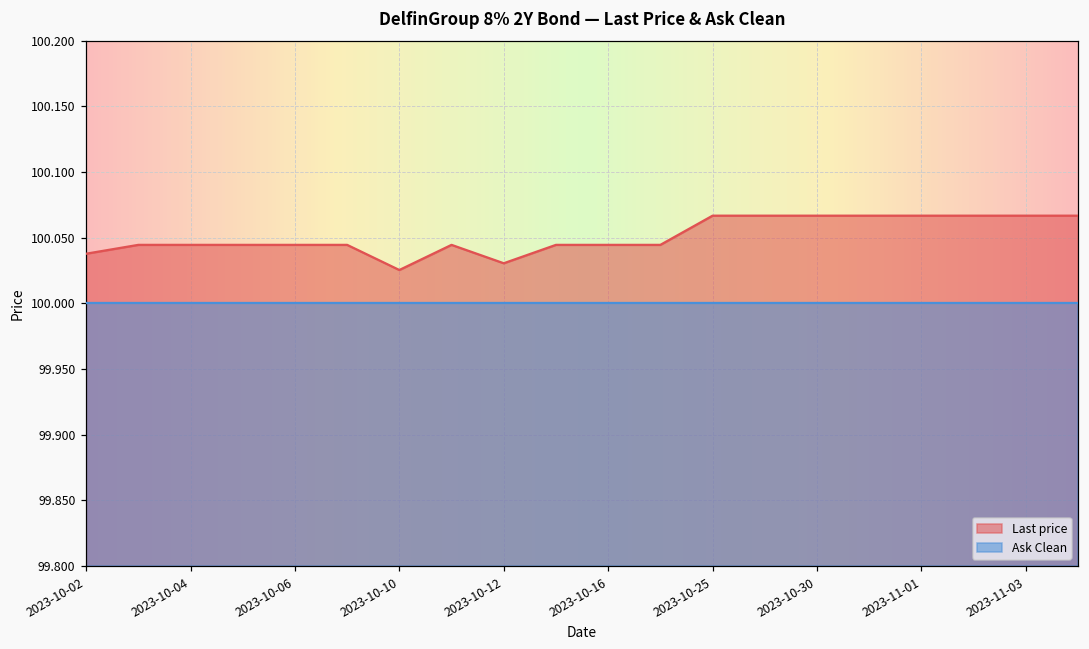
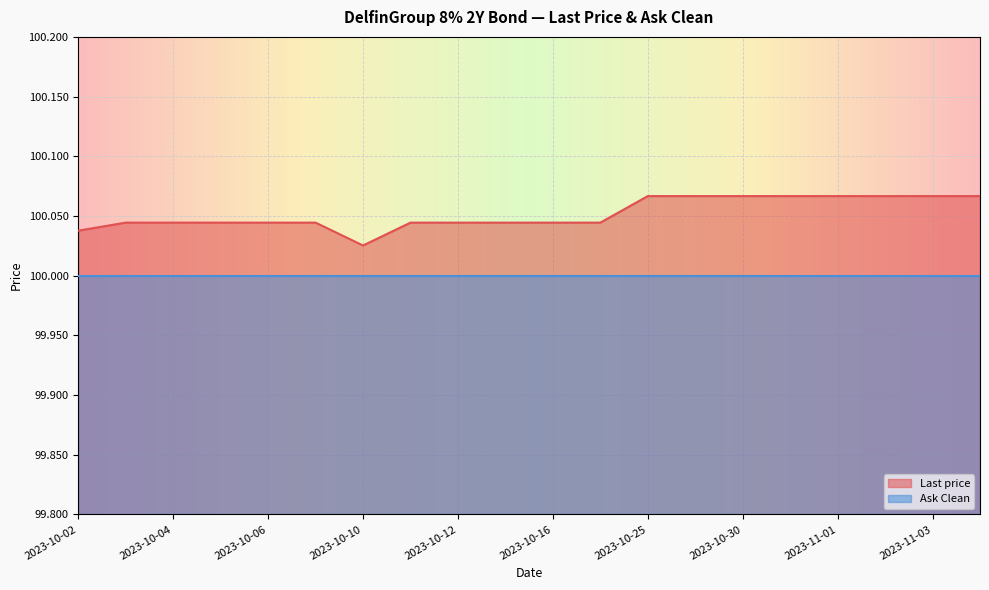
Last price, 2023-10-12: 100.030 -> 100.044
